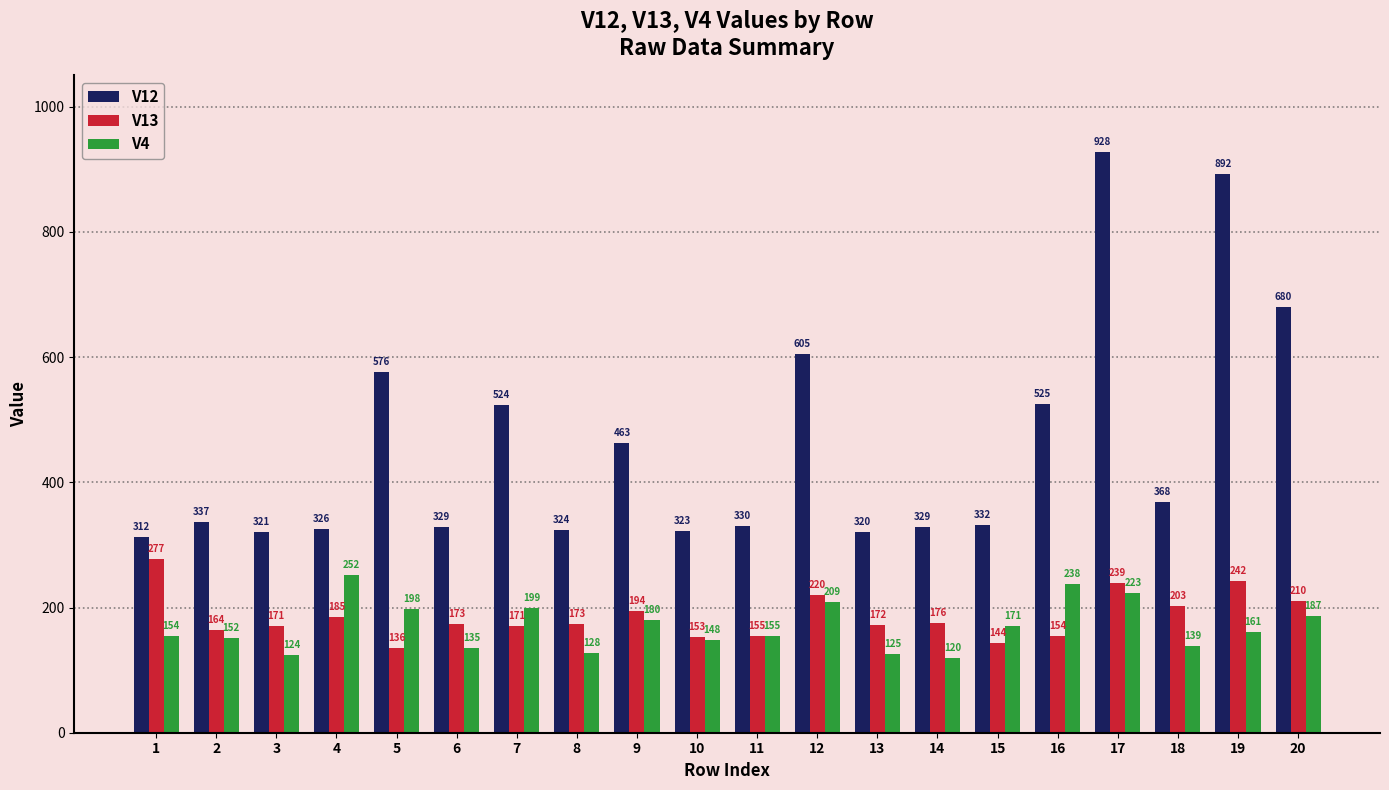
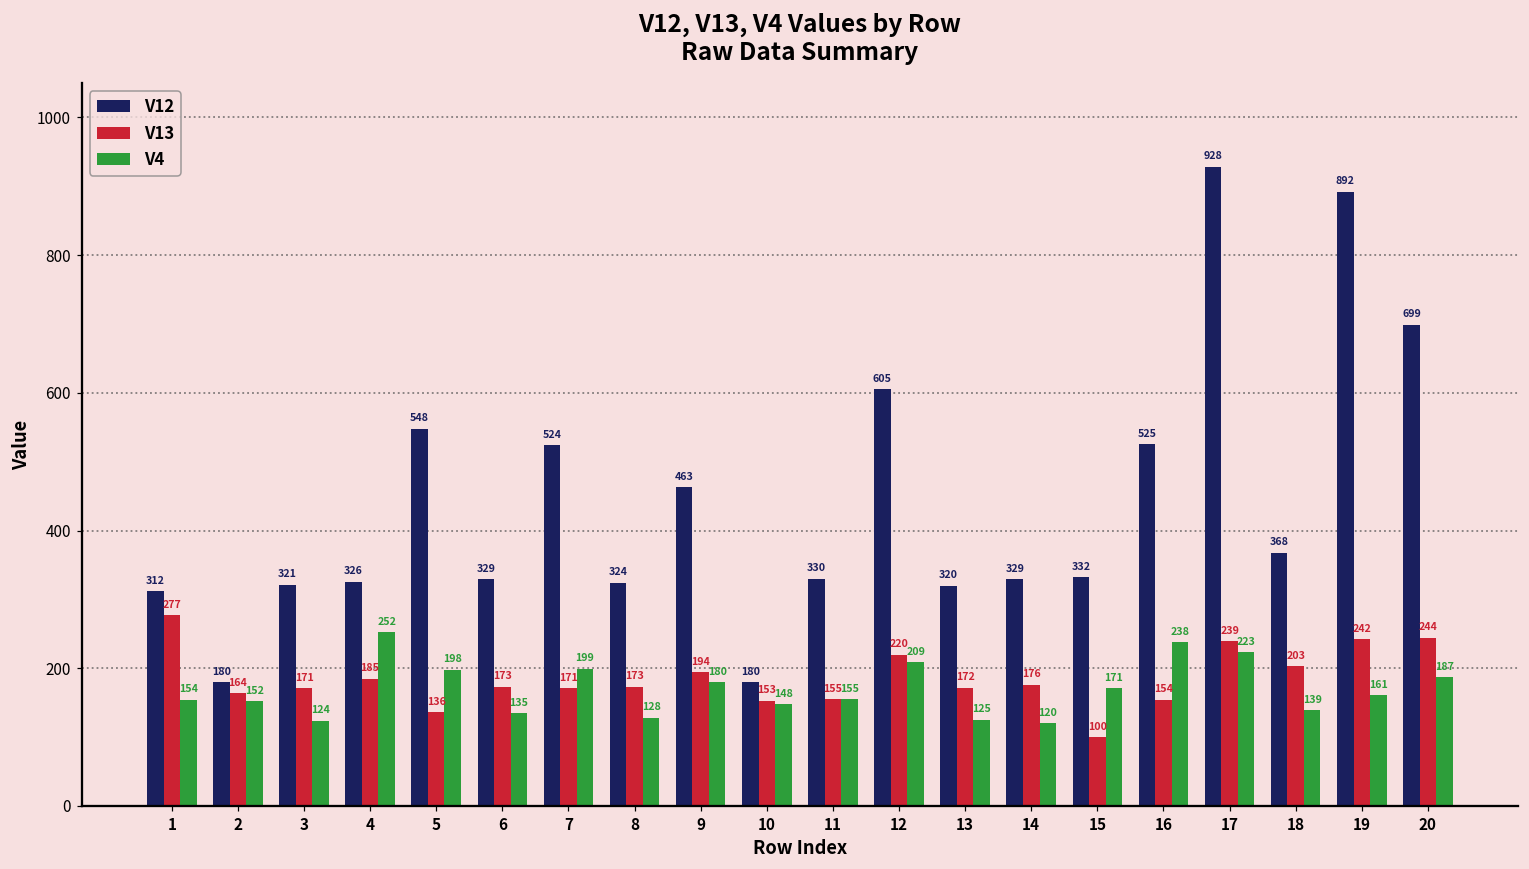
V12, 2: 337 -> 180
V12, 5: 576 -> 548
V12, 10: 323 -> 180
V13, 15: 144 -> 100
V12, 20: 680 -> 699
V13, 20: 210 -> 244
